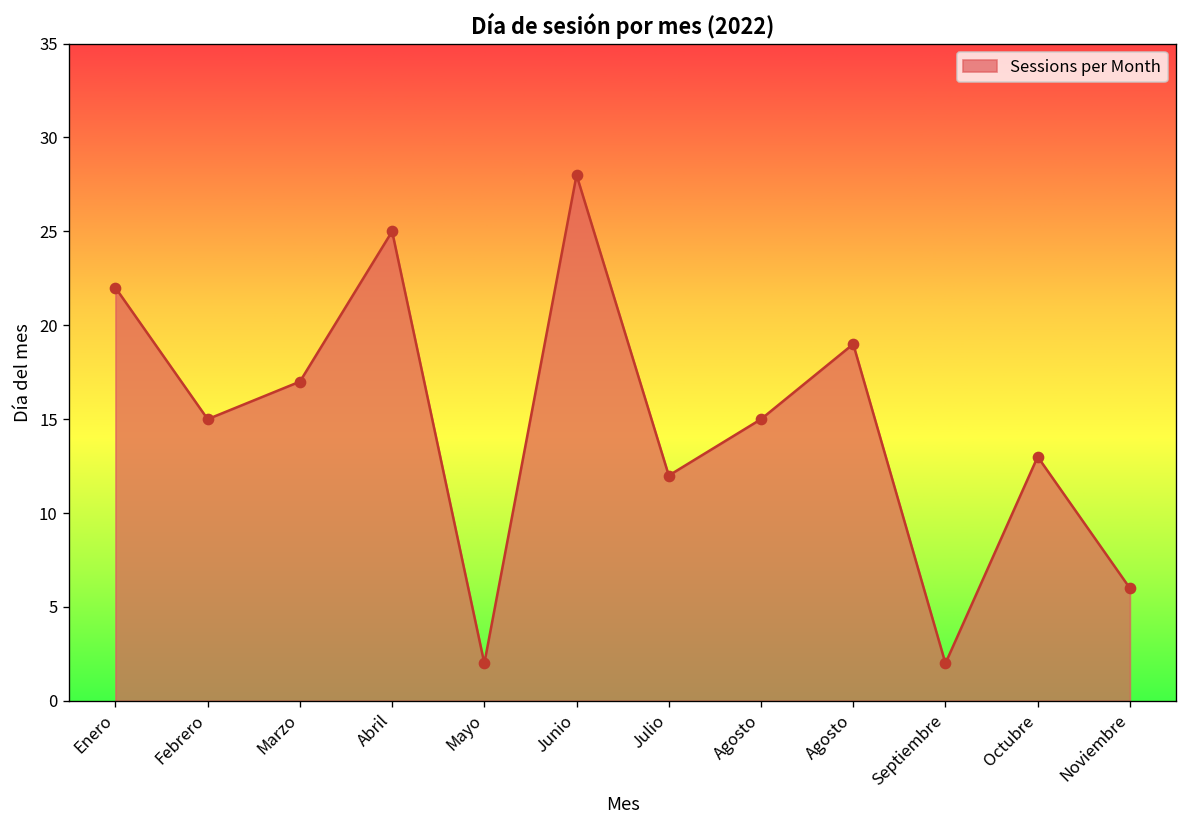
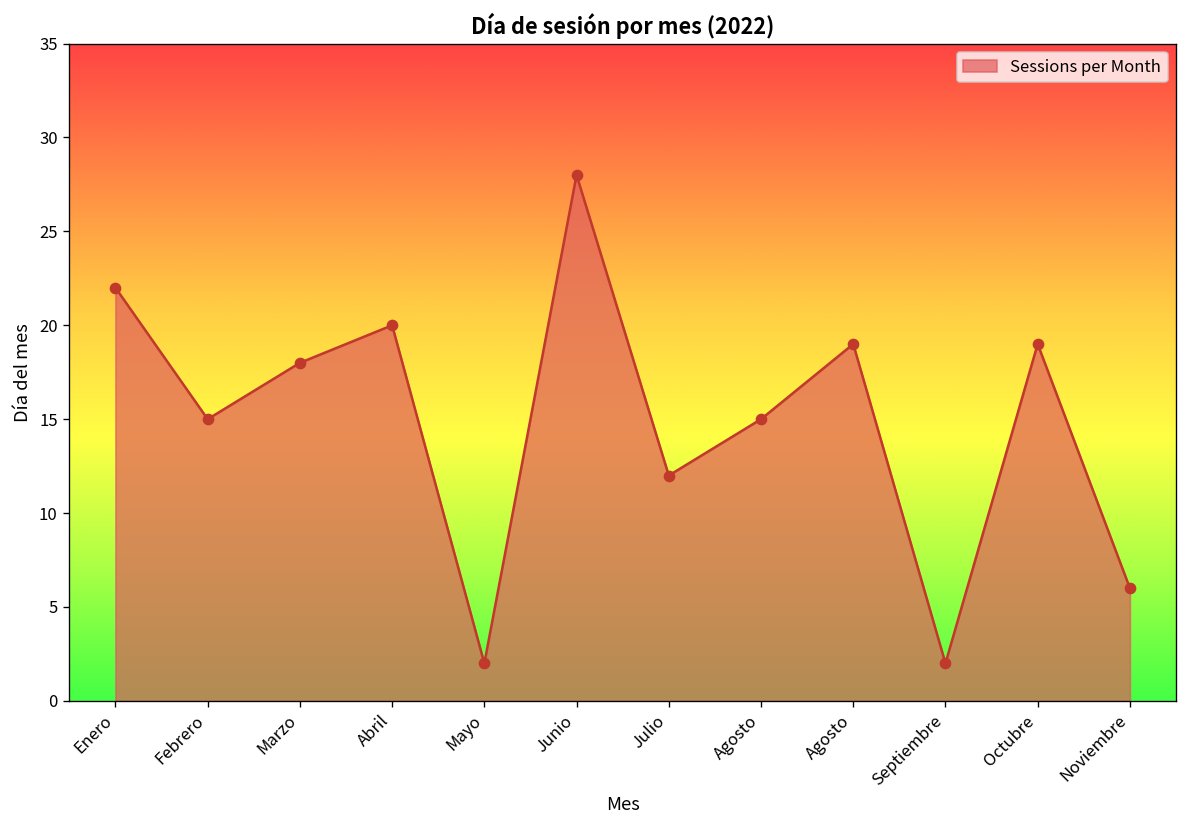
Marzo: 17 -> 18
Abril: 25 -> 20
Octubre: 13 -> 19
